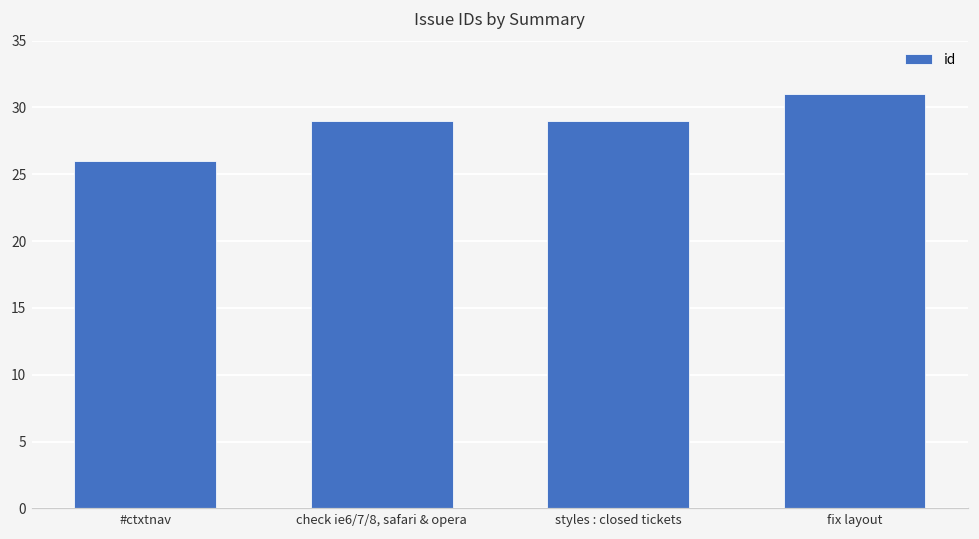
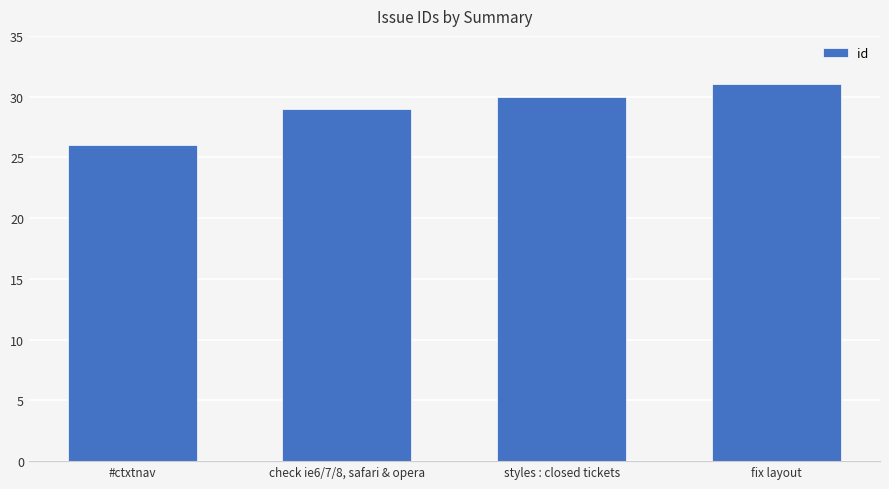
styles : closed tickets: 29 -> 30
